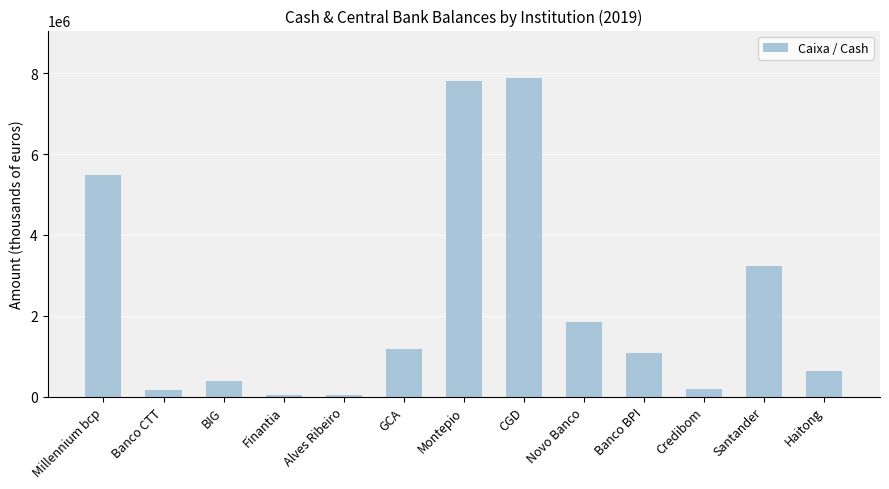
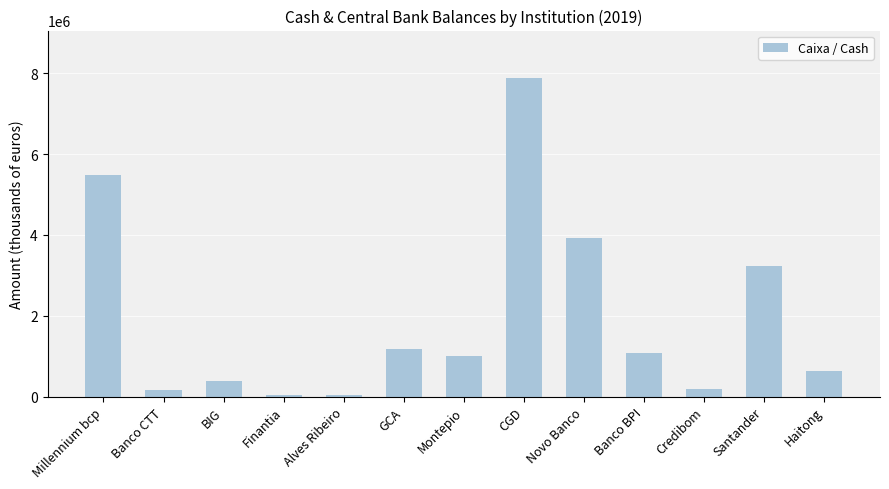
Montepio: 7800000 -> 1000000
Novo Banco: 1900000 -> 3900000
